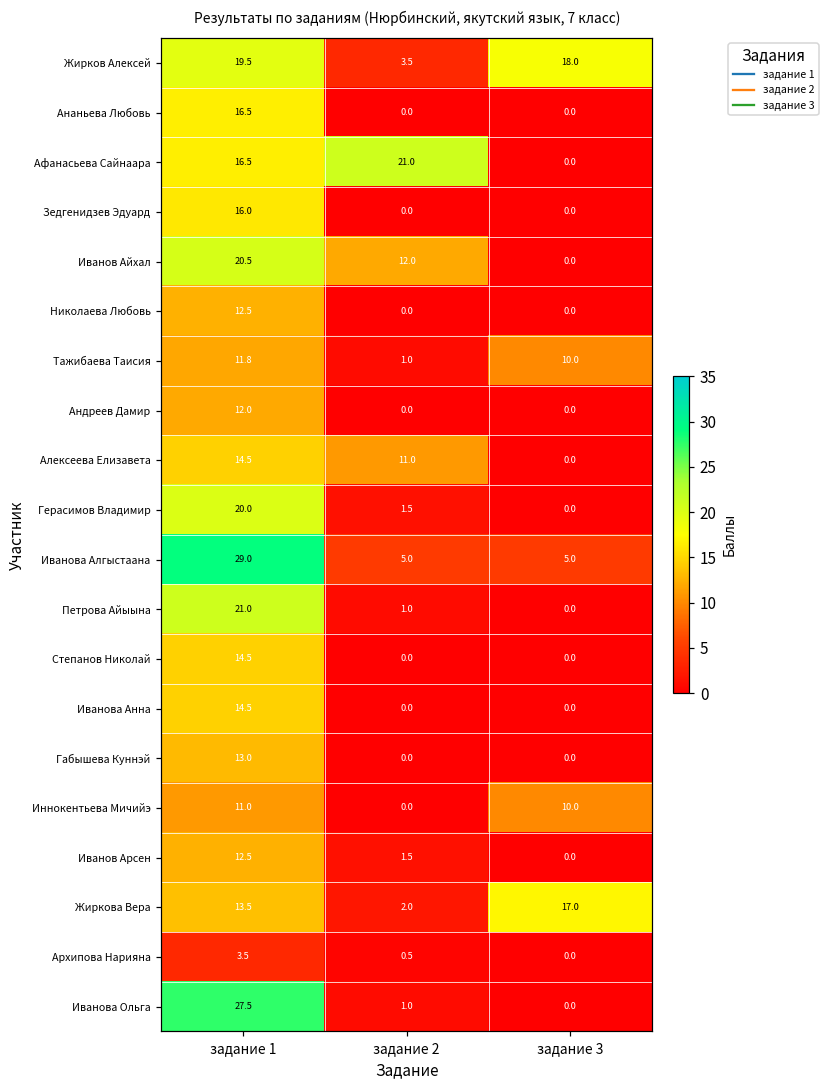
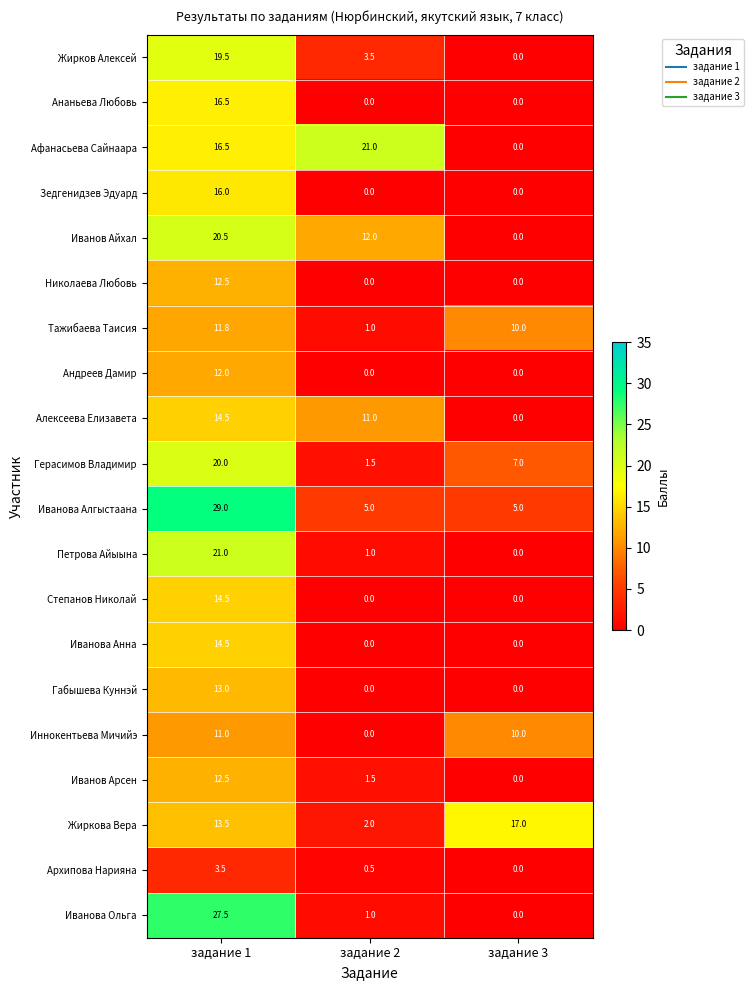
Жирков Алексей, задание 3: 18.0 -> 0.0
Герасимов Владимир, задание 3: 0.0 -> 7.0
